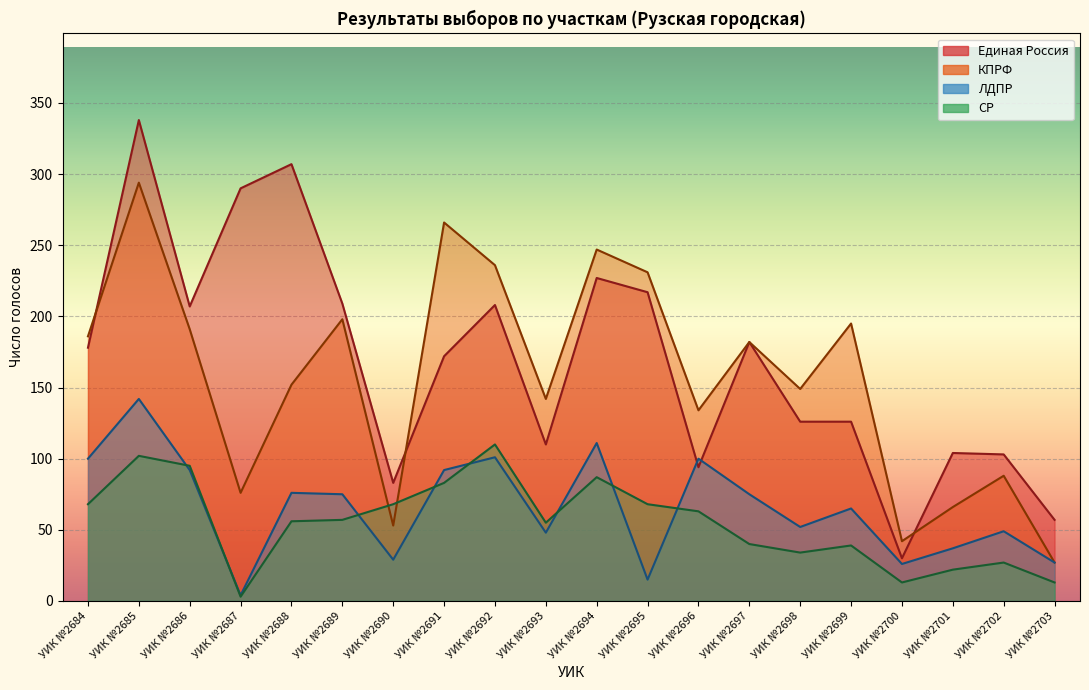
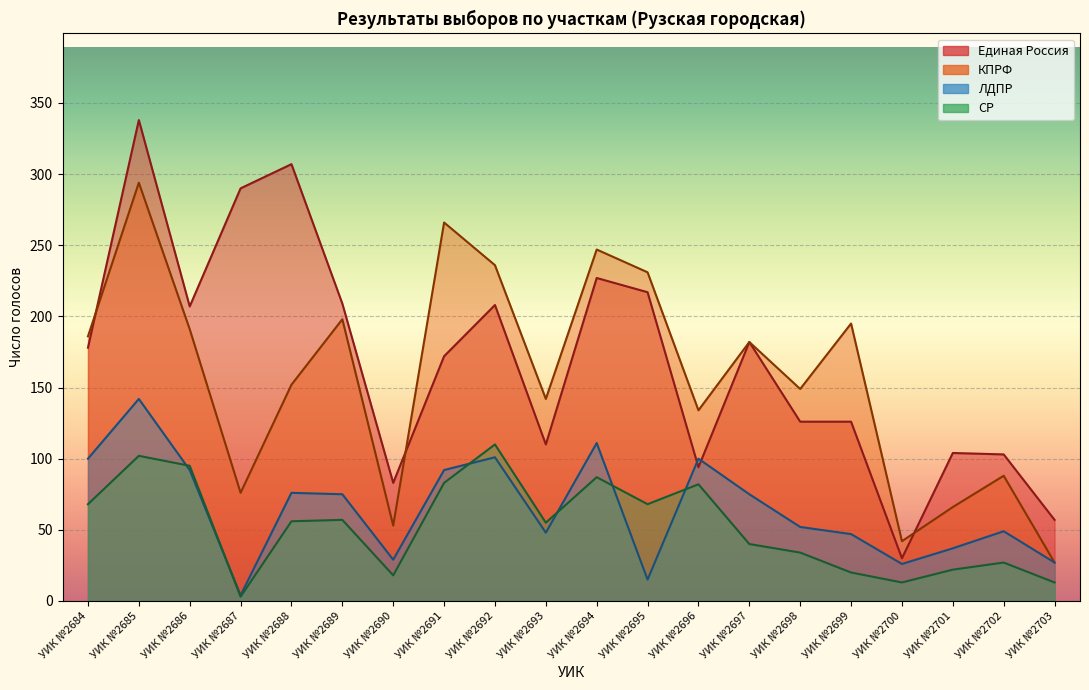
СР, УИК №2690: 68 -> 18
СР, УИК №2696: 63 -> 82
ЛДПР, УИК №2699: 65 -> 47
СР, УИК №2699: 39 -> 20
